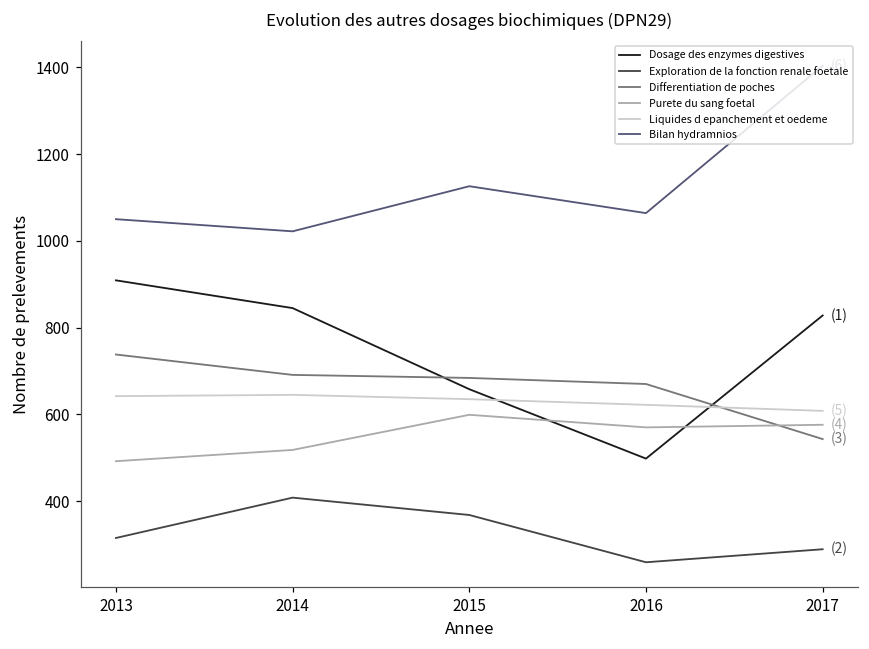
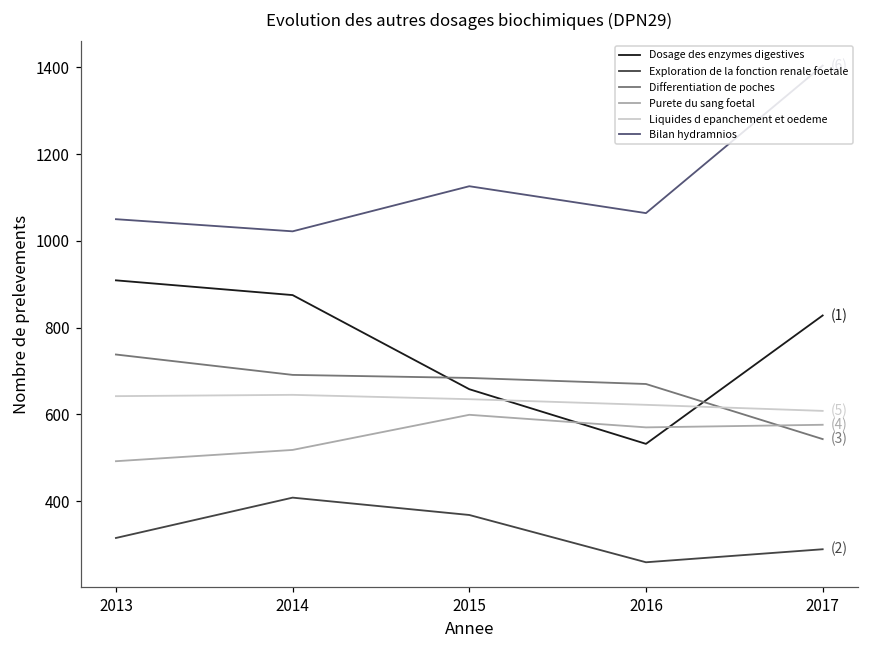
Dosage des enzymes digestives, 2014: 850 -> 880
Dosage des enzymes digestives, 2016: 500 -> 530
